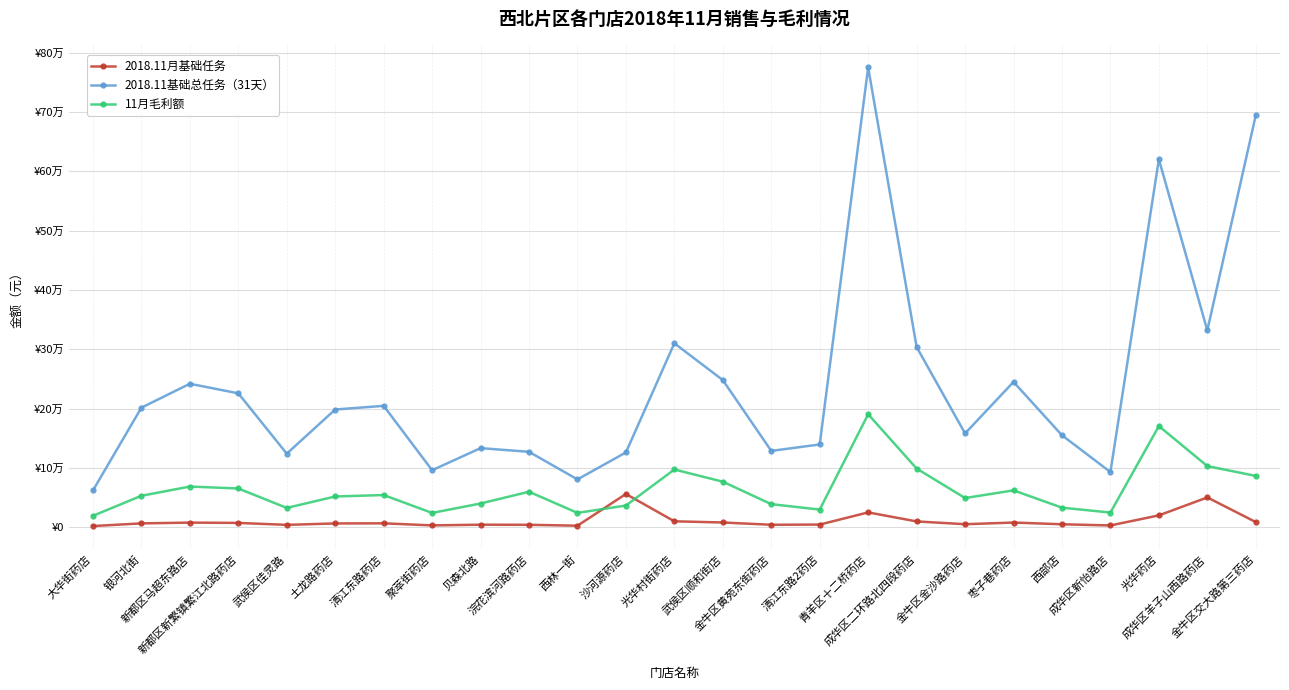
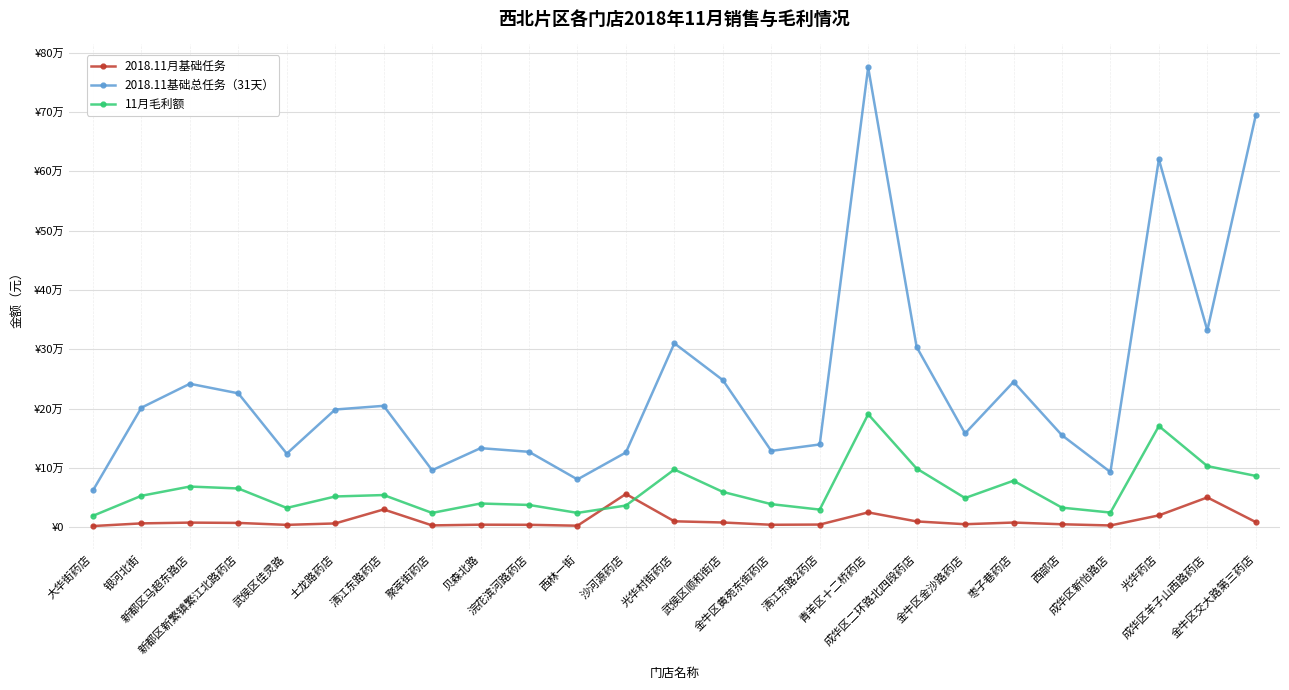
2018.11月基础任务, 清江东路药店: ¥1万 -> ¥3万
11月毛利额, 浣花滨河路药店: ¥6万 -> ¥4万
11月毛利额, 武侯区顺和街店: ¥8万 -> ¥6万
11月毛利额, 枣子巷药店: ¥6万 -> ¥8万
